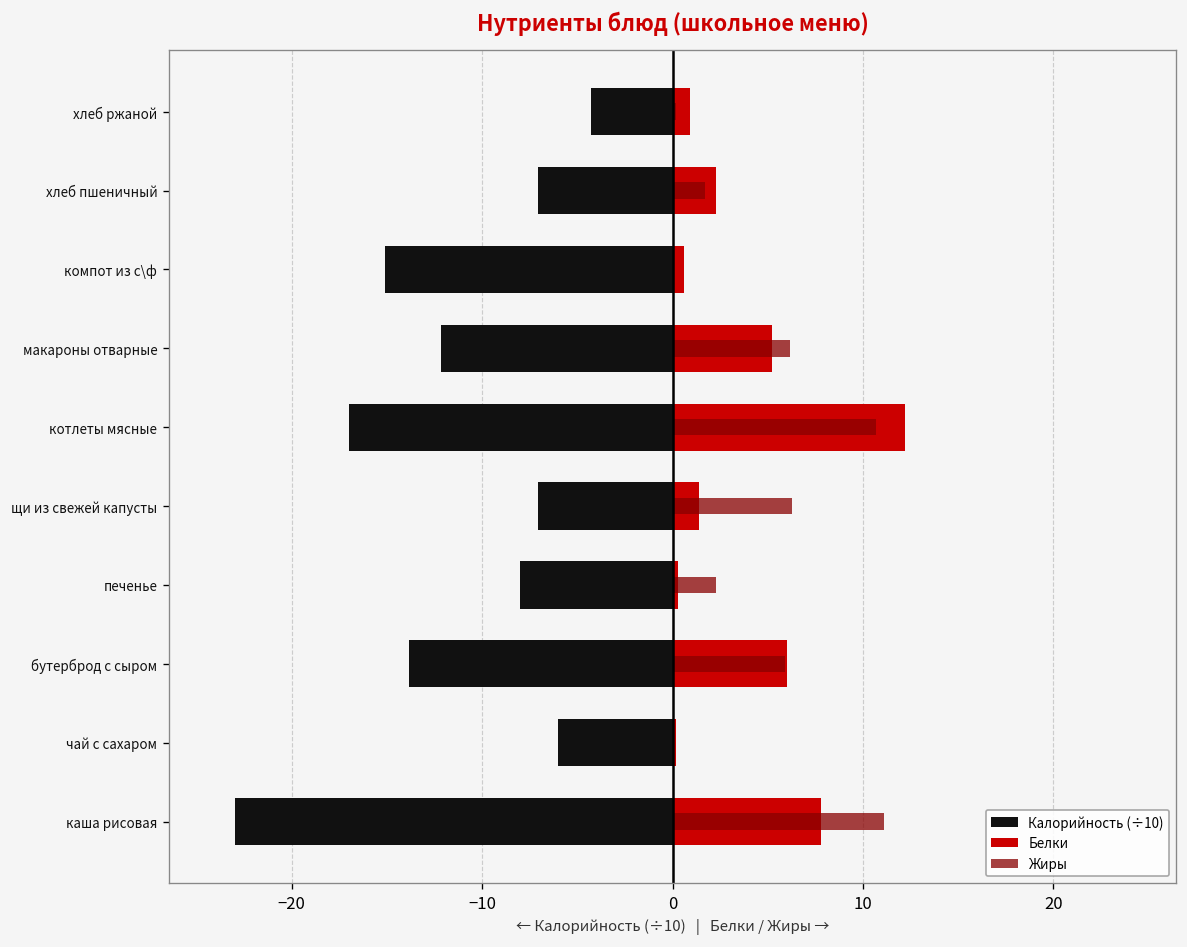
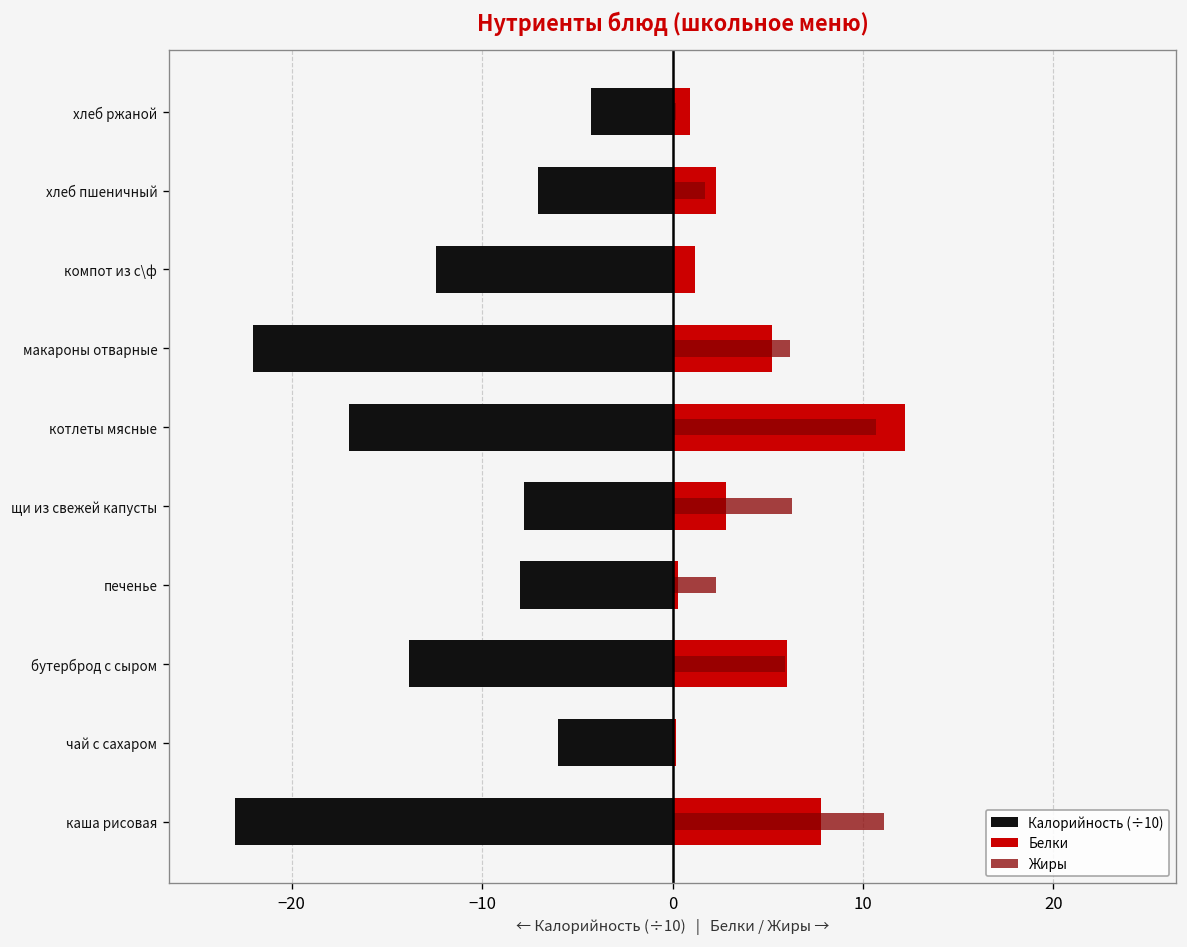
Калорийность (÷10), компот из с\ф: -15.1 -> -12.4
Белки, компот из с\ф: 0.6 -> 1.2
Калорийность (÷10), макароны отварные: -12.2 -> -22.1
Калорийность (÷10), щи из свежей капусты: -7.0 -> -7.8
Белки, щи из свежей капусты: 1.4 -> 2.8
